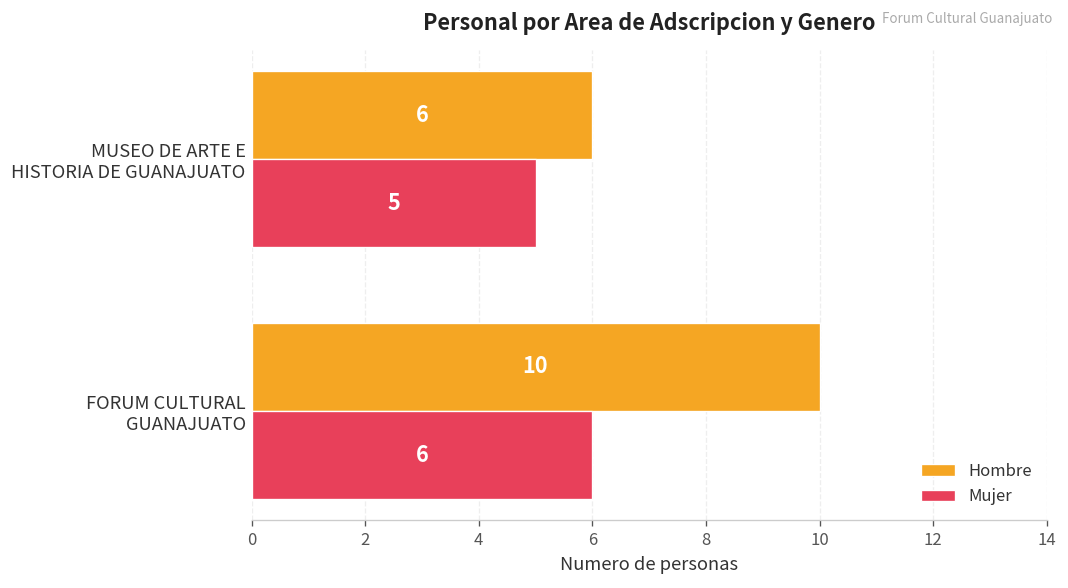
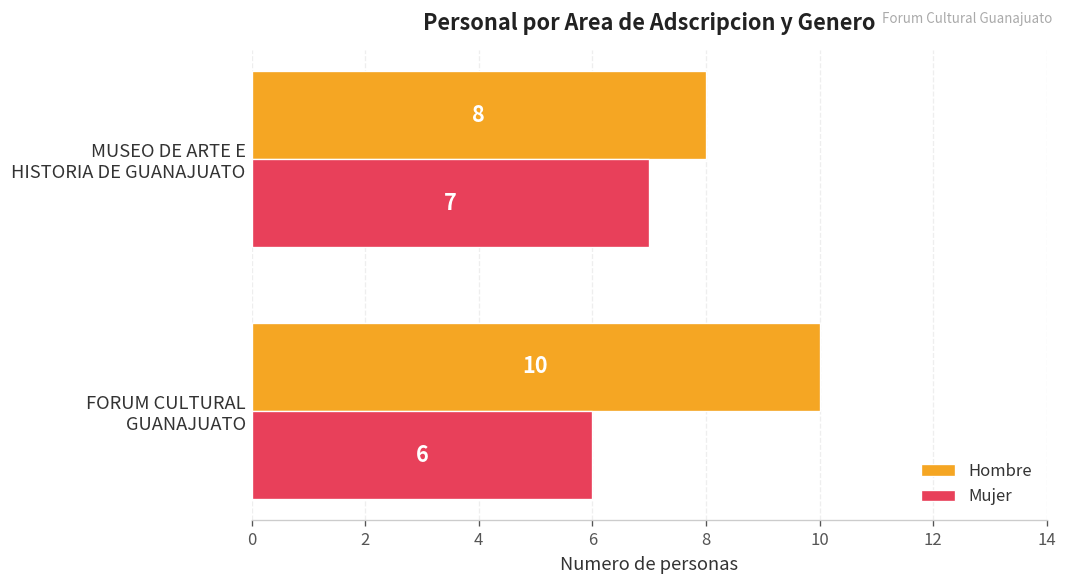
Hombre, MUSEO DE ARTE E HISTORIA DE GUANAJUATO: 6 -> 8
Mujer, MUSEO DE ARTE E HISTORIA DE GUANAJUATO: 5 -> 7
